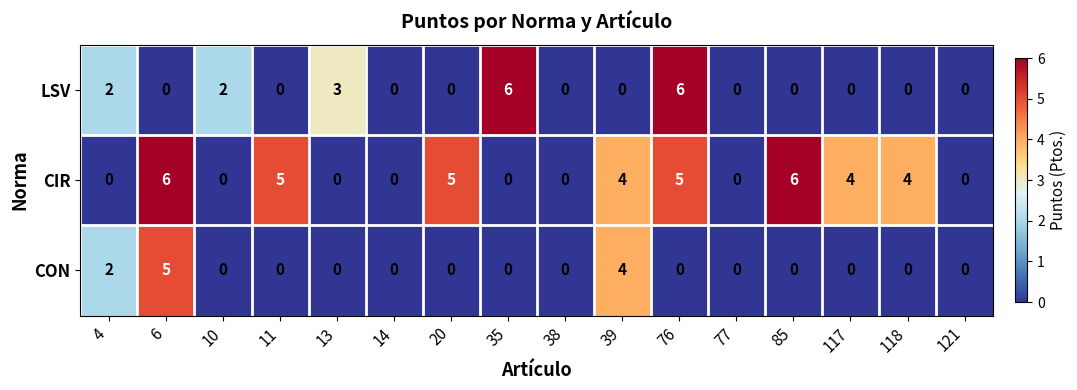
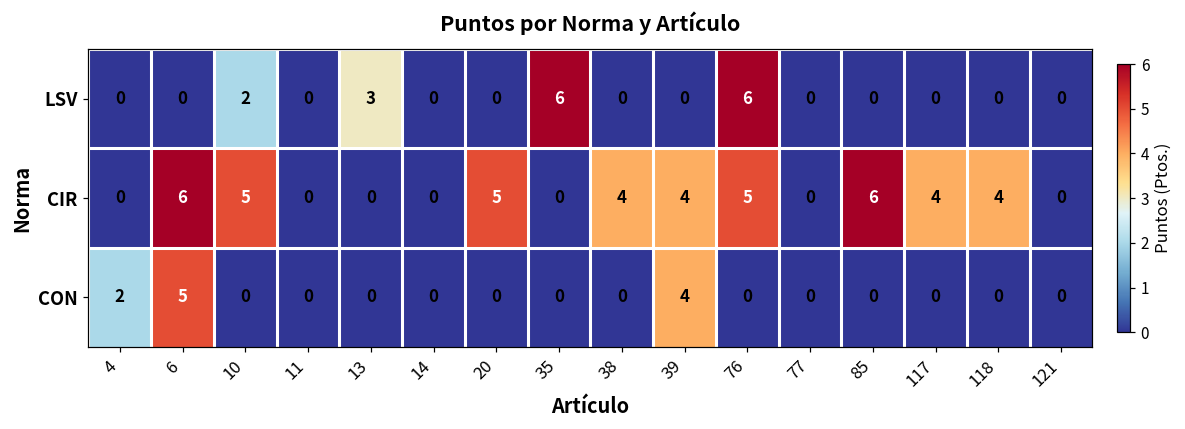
LSV, 4: 2 -> 0
CIR, 10: 0 -> 5
CIR, 11: 5 -> 0
CIR, 38: 0 -> 4
